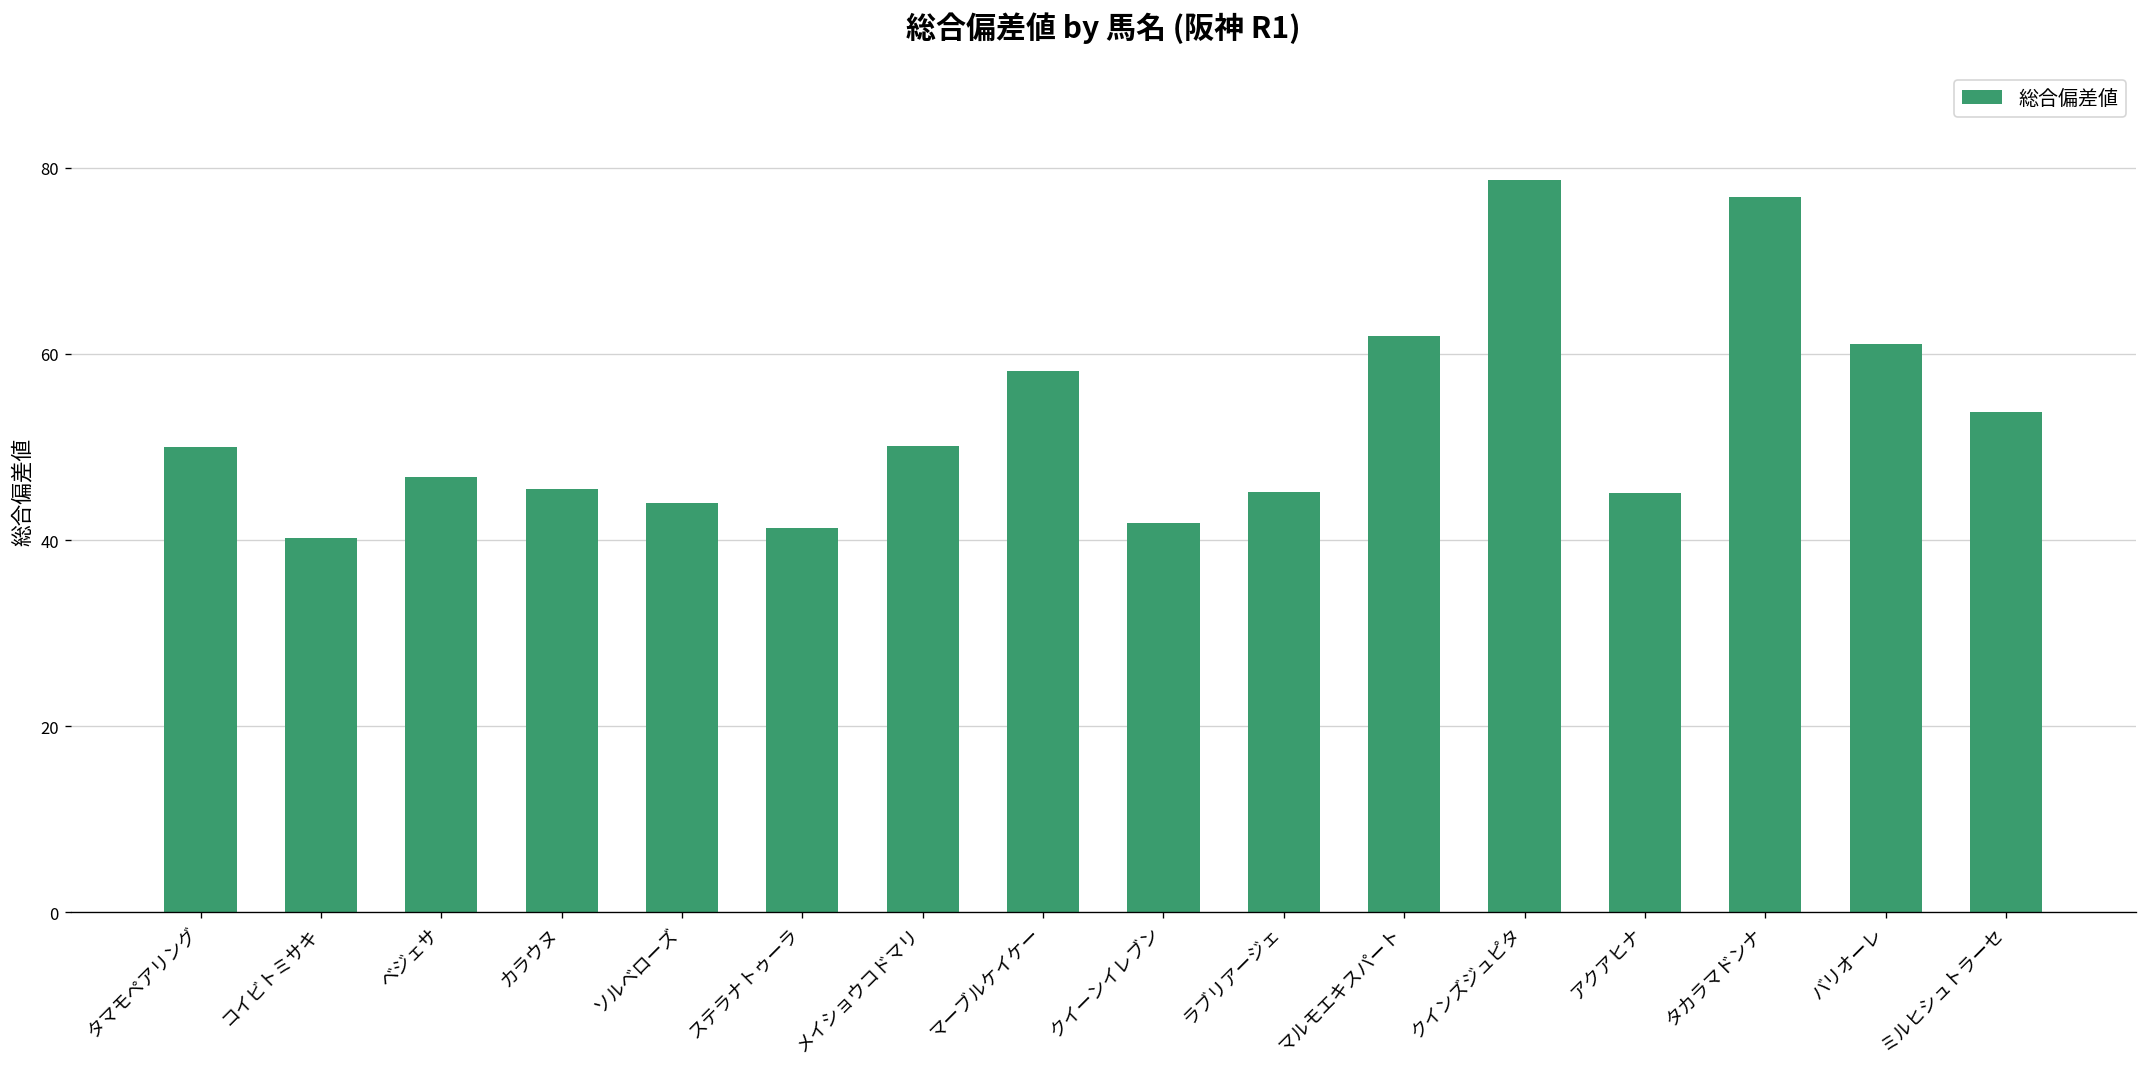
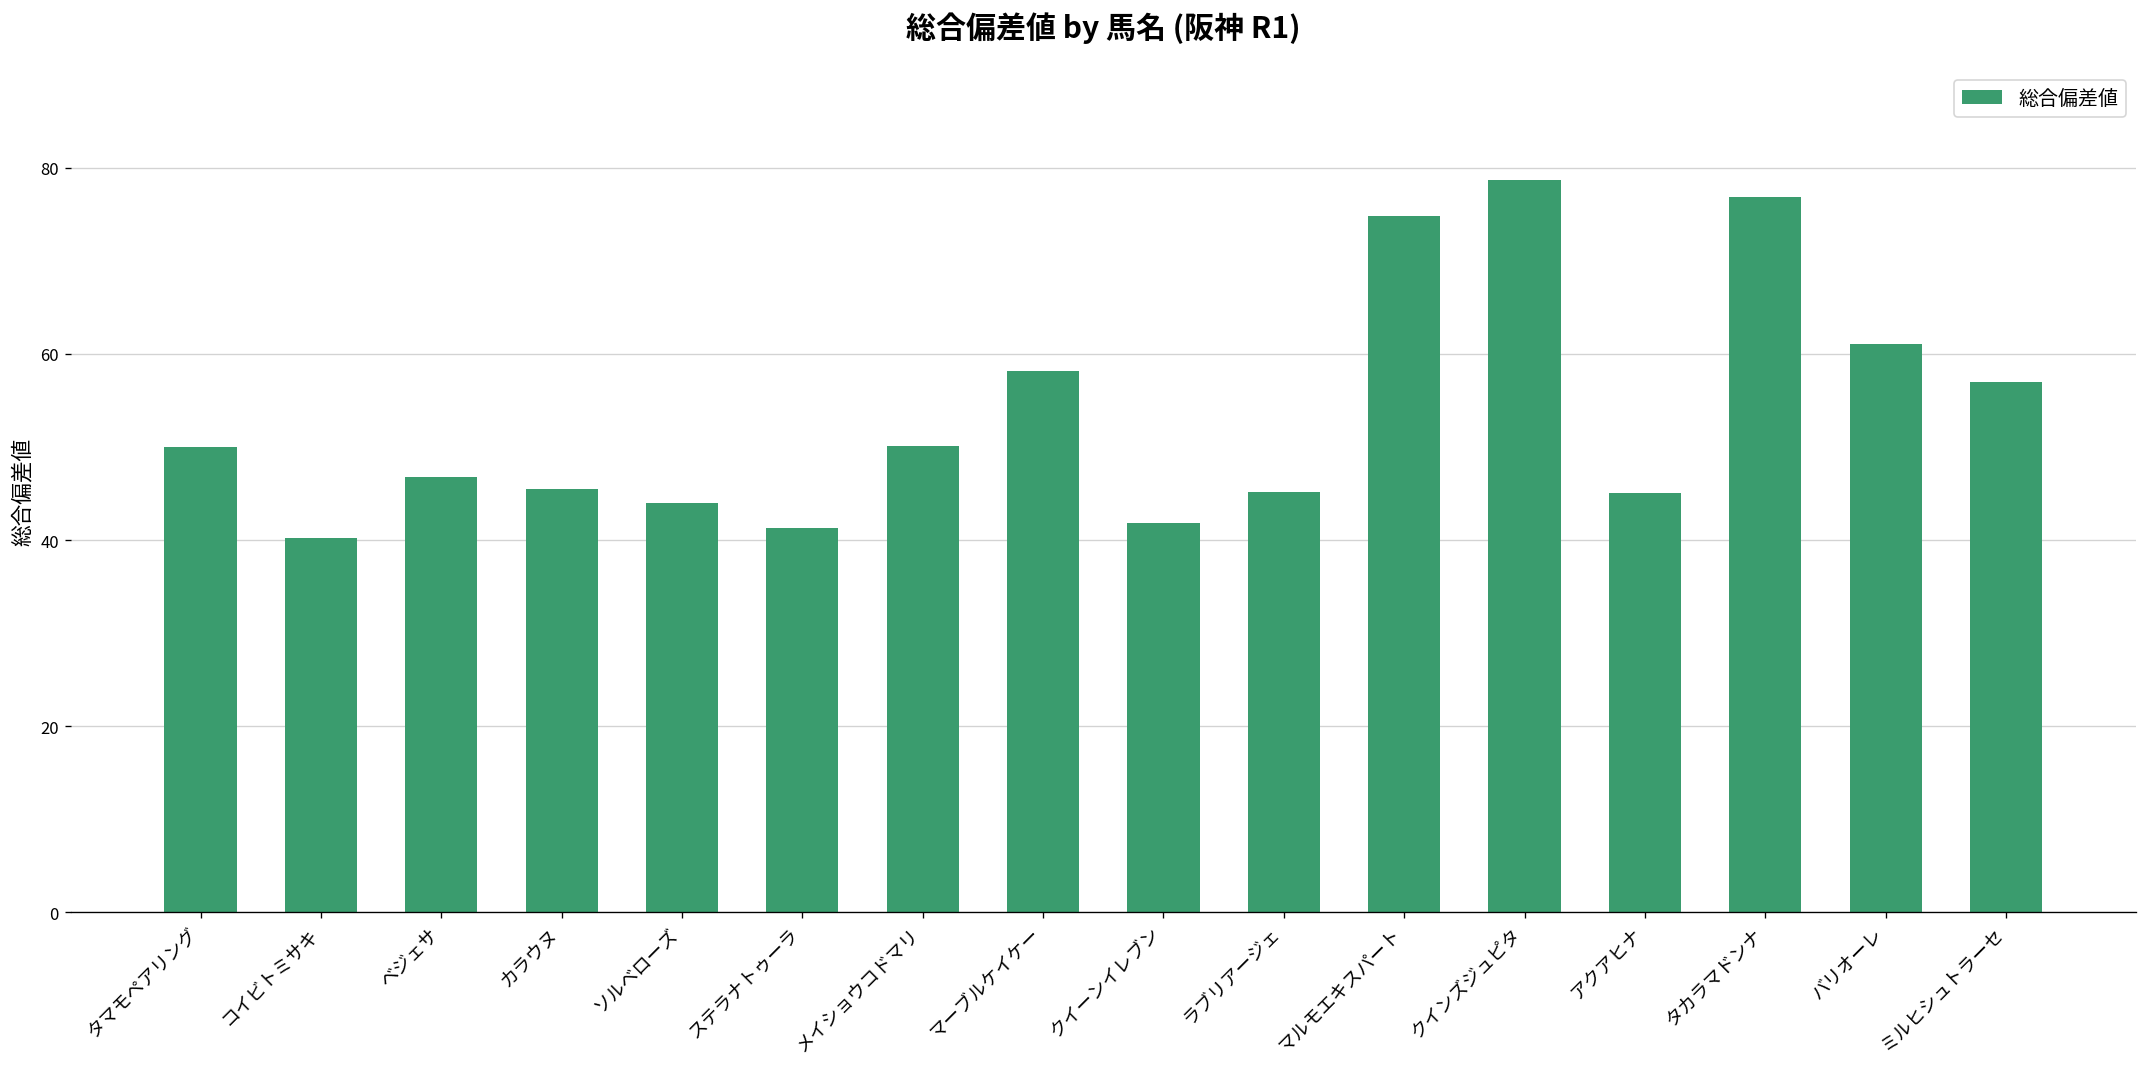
マルモエキスパート: 62 -> 75
ミルヒシュトラーセ: 54 -> 57
